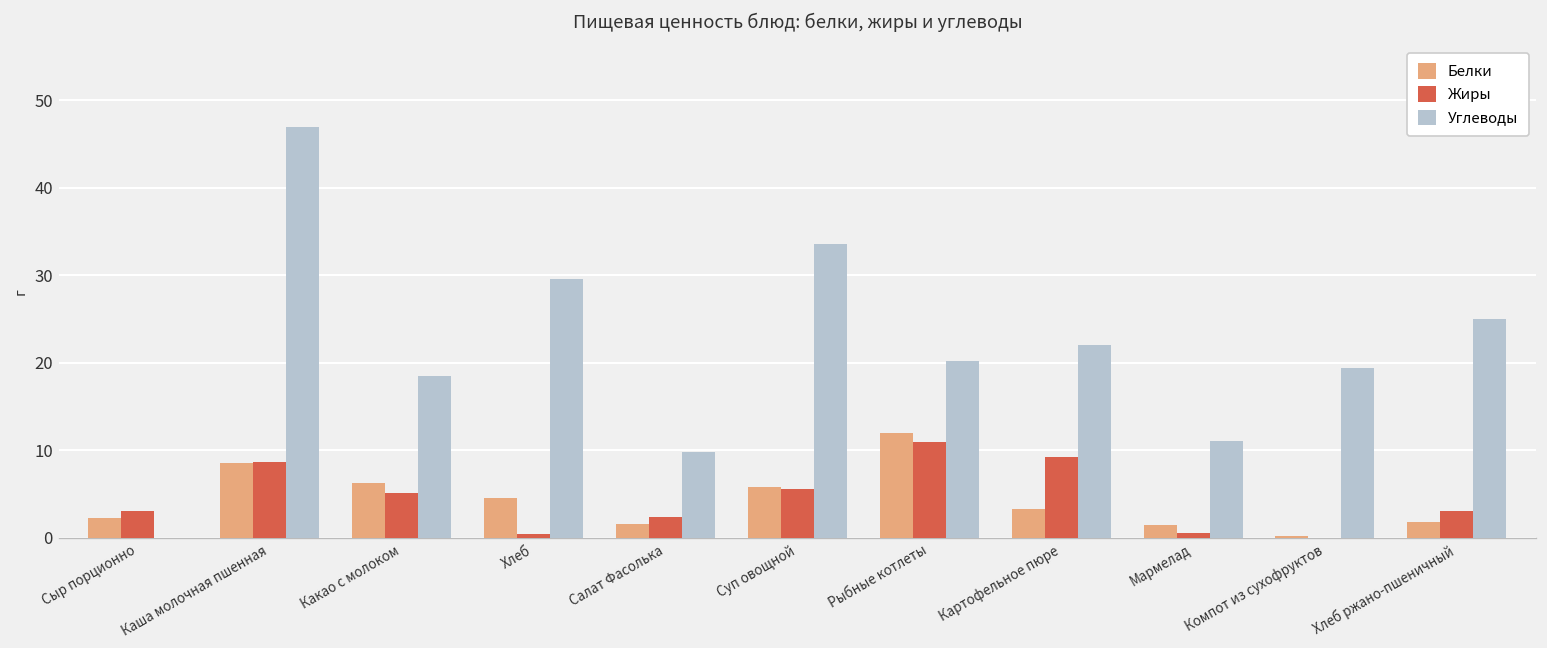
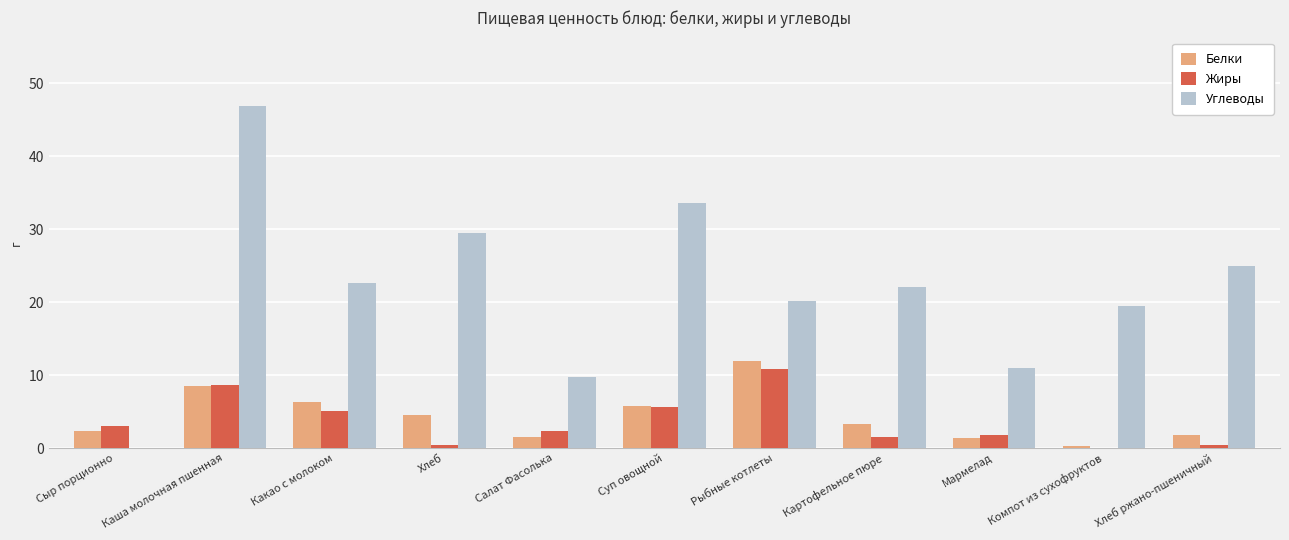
Углеводы, Какао с молоком: 19 -> 23
Жиры, Картофельное пюре: 9 -> 2
Жиры, Мармелад: 1 -> 2
Жиры, Хлеб ржано-пшеничный: 3 -> 0
